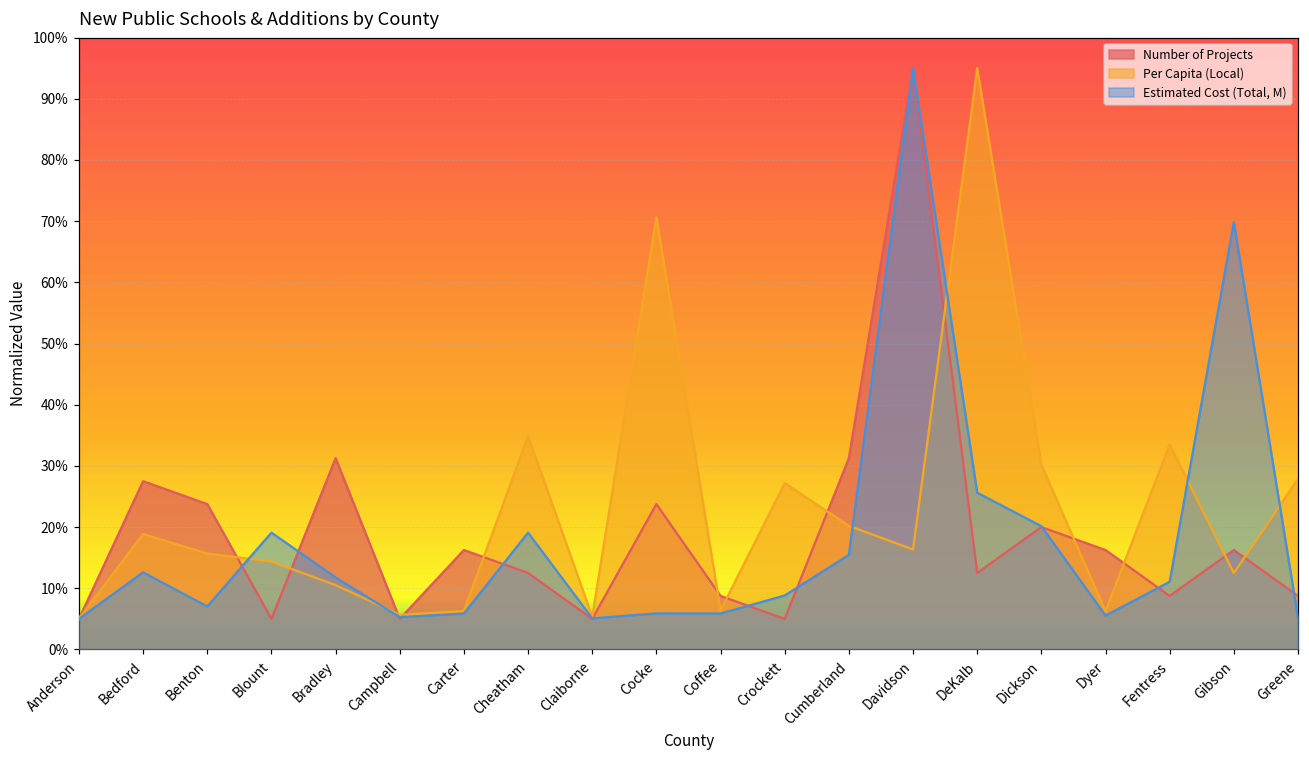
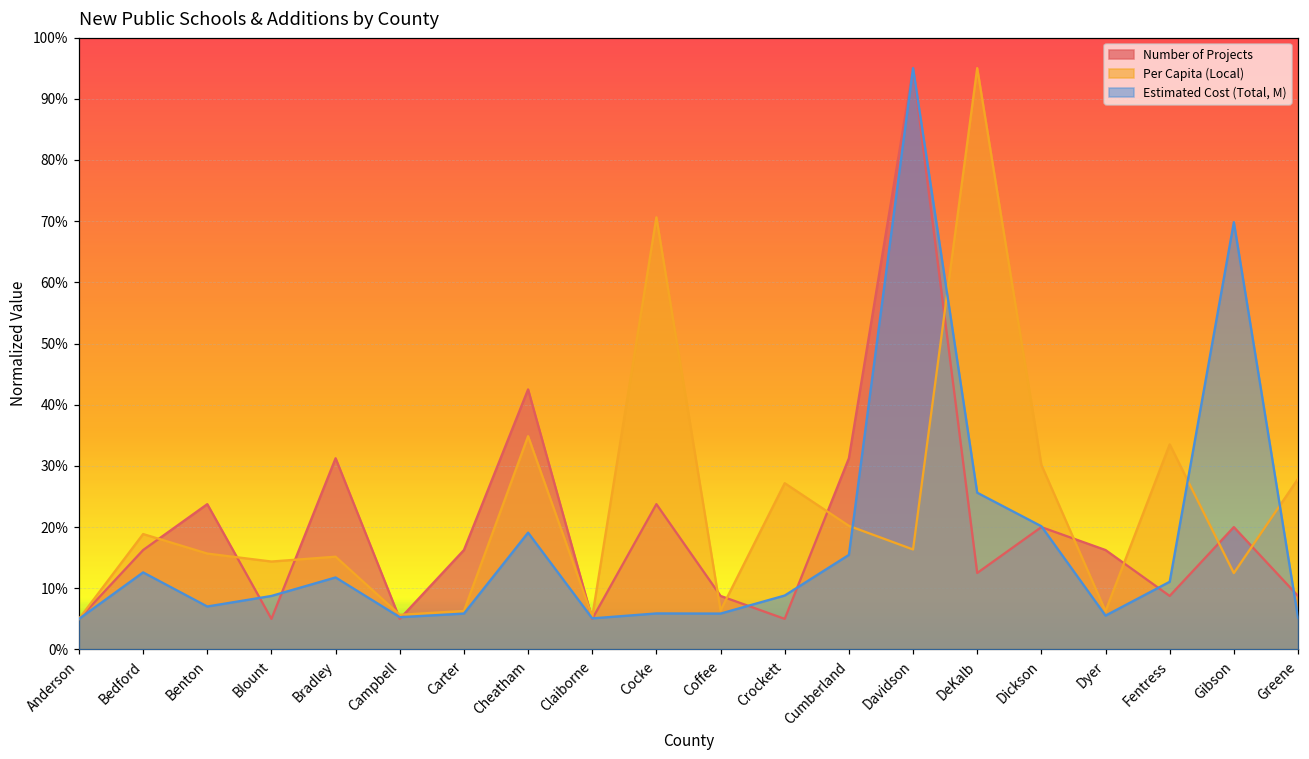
Number of Projects, Bedford: 28% -> 16%
Estimated Cost (Total, M), Blount: 19% -> 9%
Per Capita (Local), Bradley: 11% -> 15%
Number of Projects, Cheatham: 13% -> 43%
Number of Projects, Gibson: 16% -> 20%
